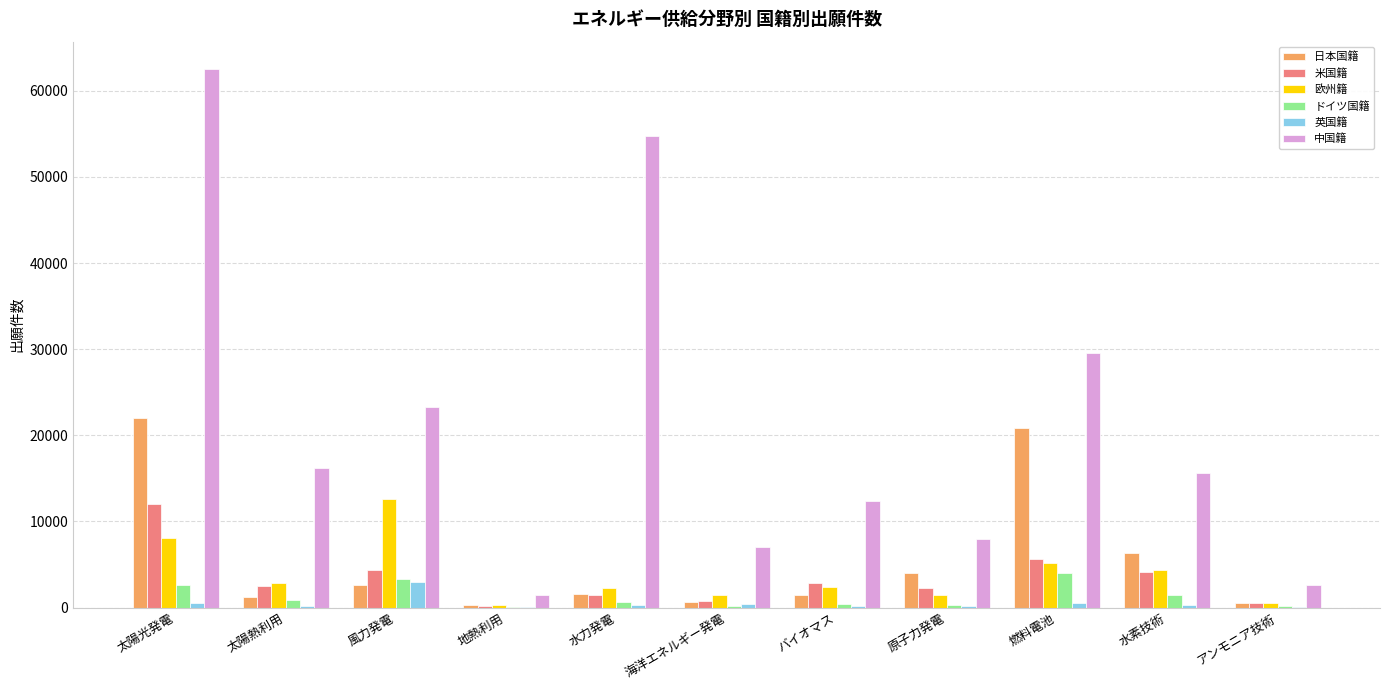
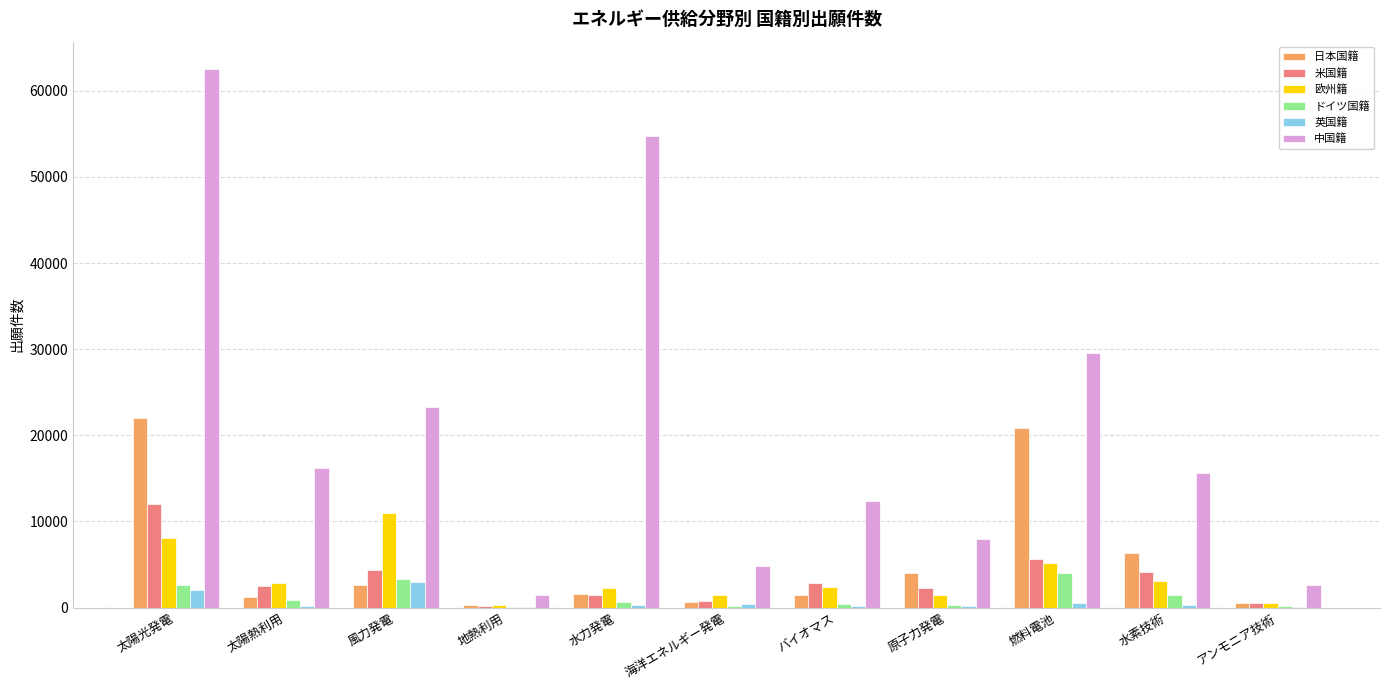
英国籍, 太陽光発電: 1000 -> 2000
欧州籍, 風力発電: 13000 -> 11000
中国籍, 海洋エネルギー発電: 7000 -> 5000
欧州籍, 水素技術: 4000 -> 3000
